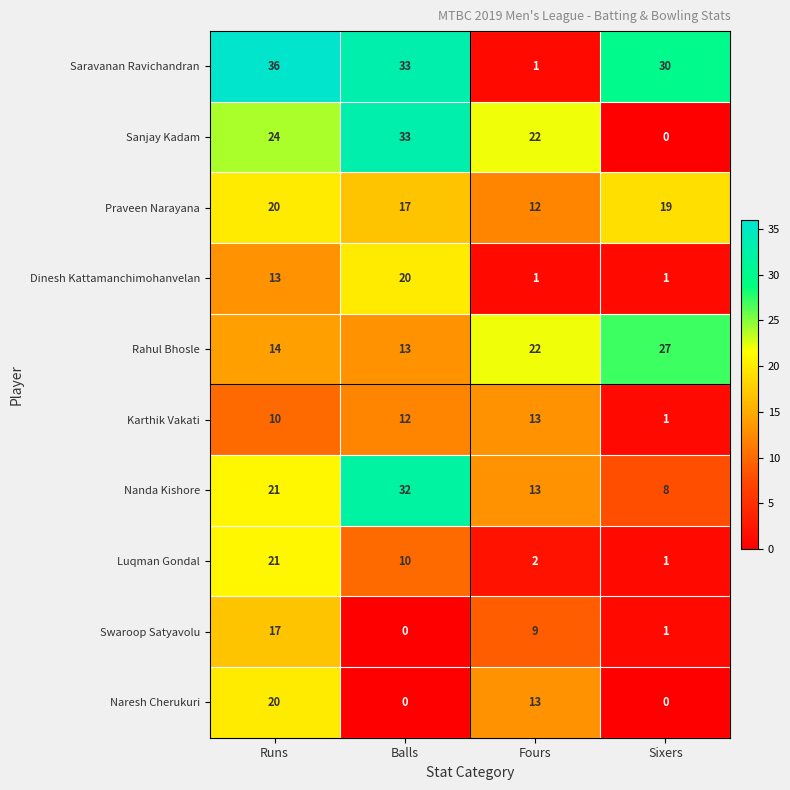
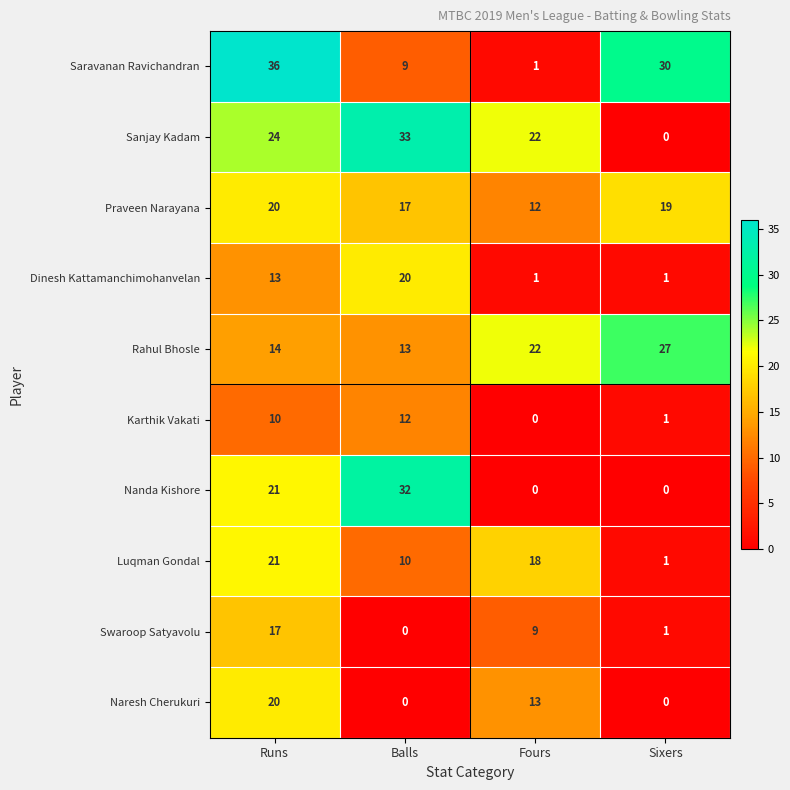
Saravanan Ravichandran, Balls: 33 -> 9
Karthik Vakati, Fours: 13 -> 0
Nanda Kishore, Fours: 13 -> 0
Nanda Kishore, Sixers: 8 -> 0
Luqman Gondal, Fours: 2 -> 18
